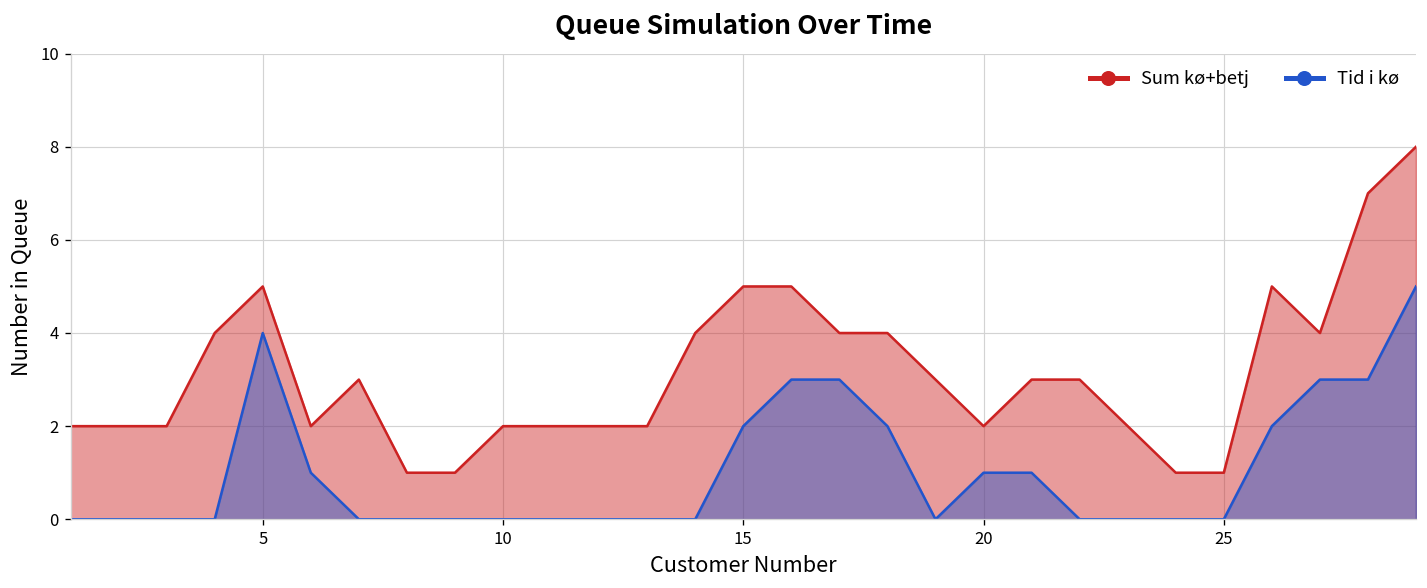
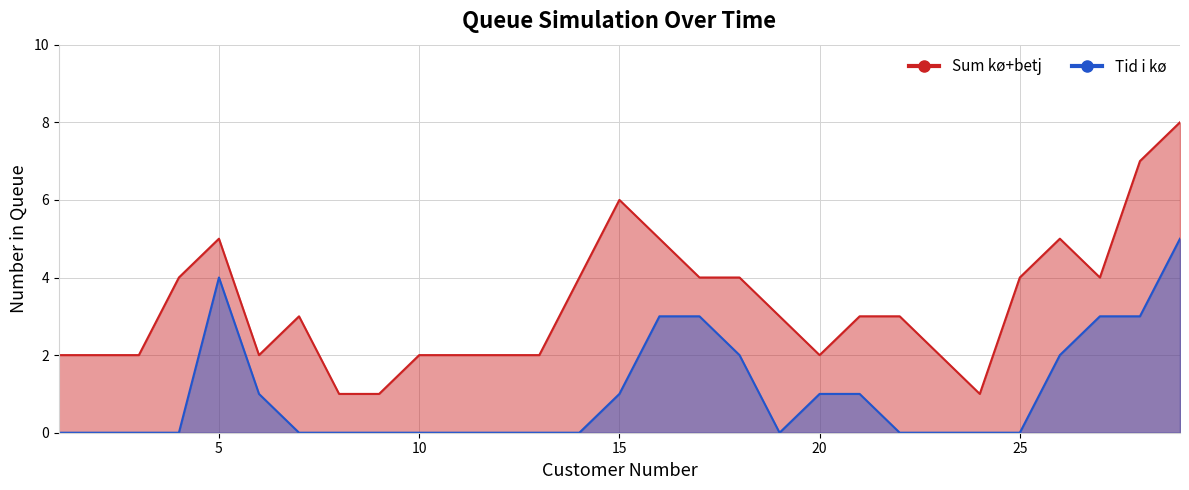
Sum kø+betj, 15: 5 -> 6
Tid i kø, 15: 2 -> 1
Sum kø+betj, 25: 1 -> 4
